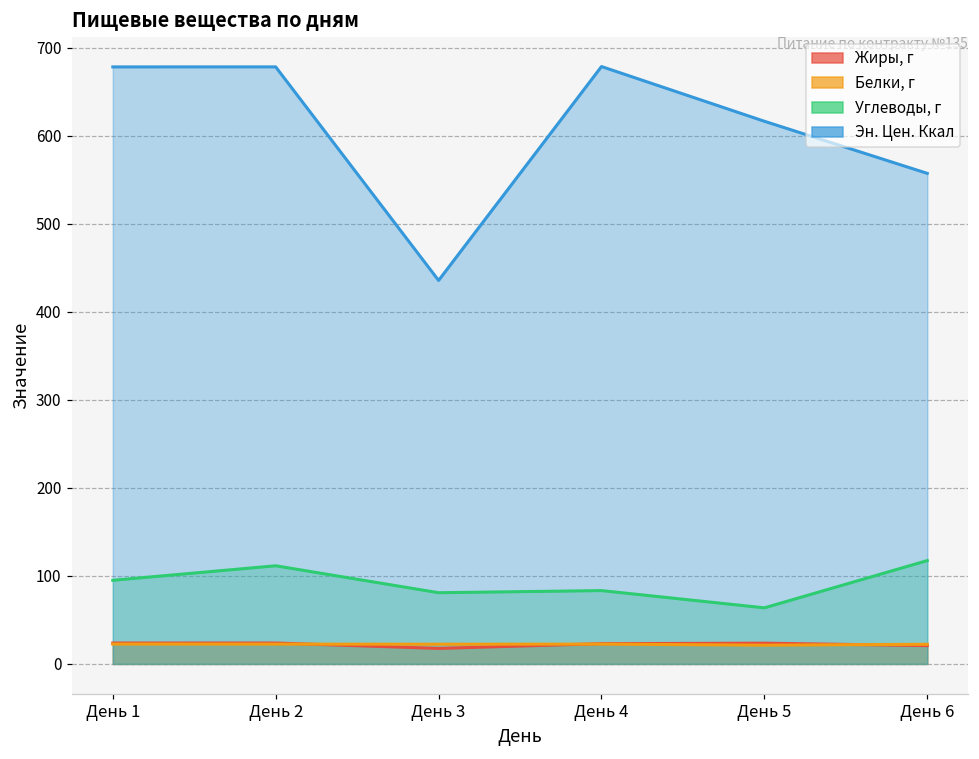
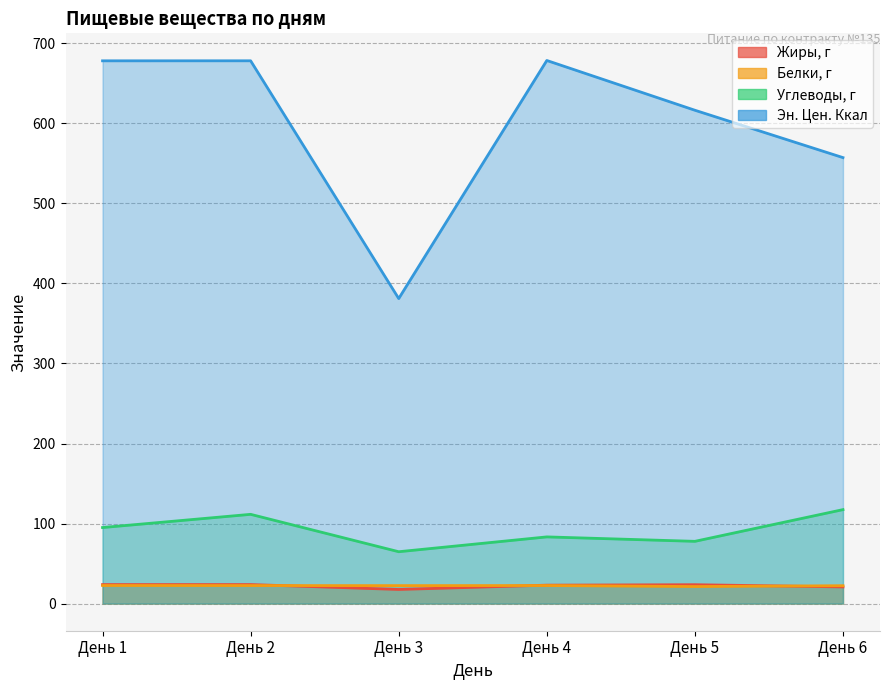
Углеводы, г, День 3: 80 -> 60
Эн. Цен. Ккал, День 3: 440 -> 380
Углеводы, г, День 5: 60 -> 80
